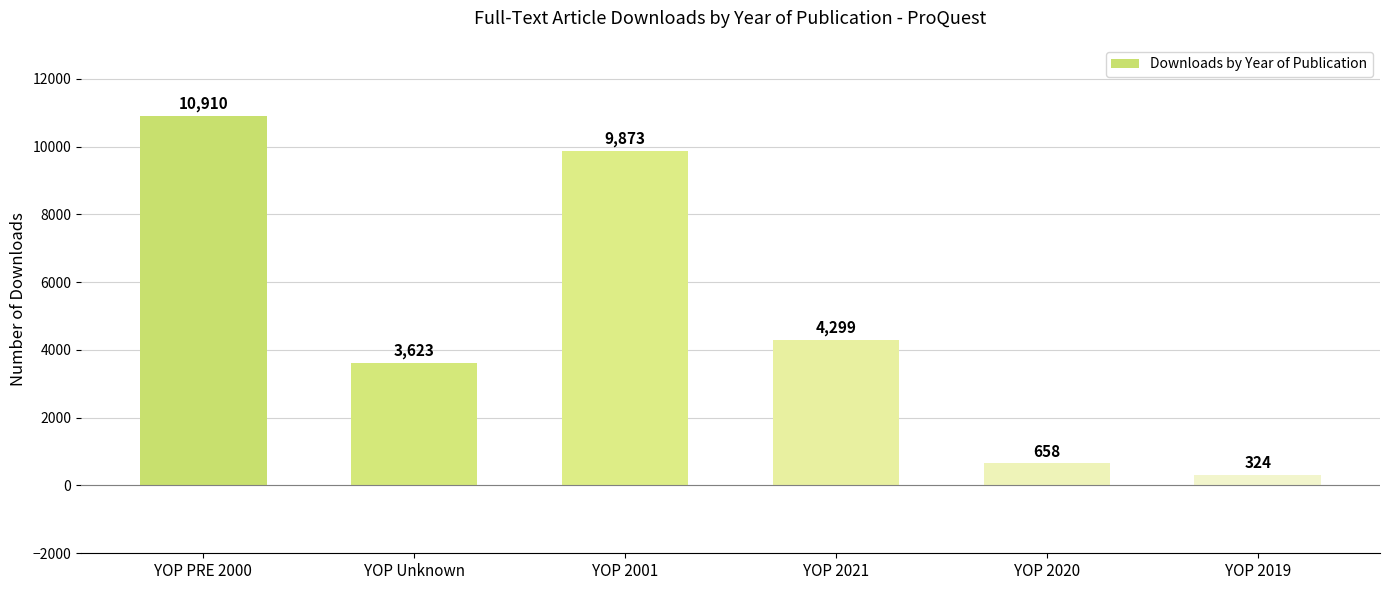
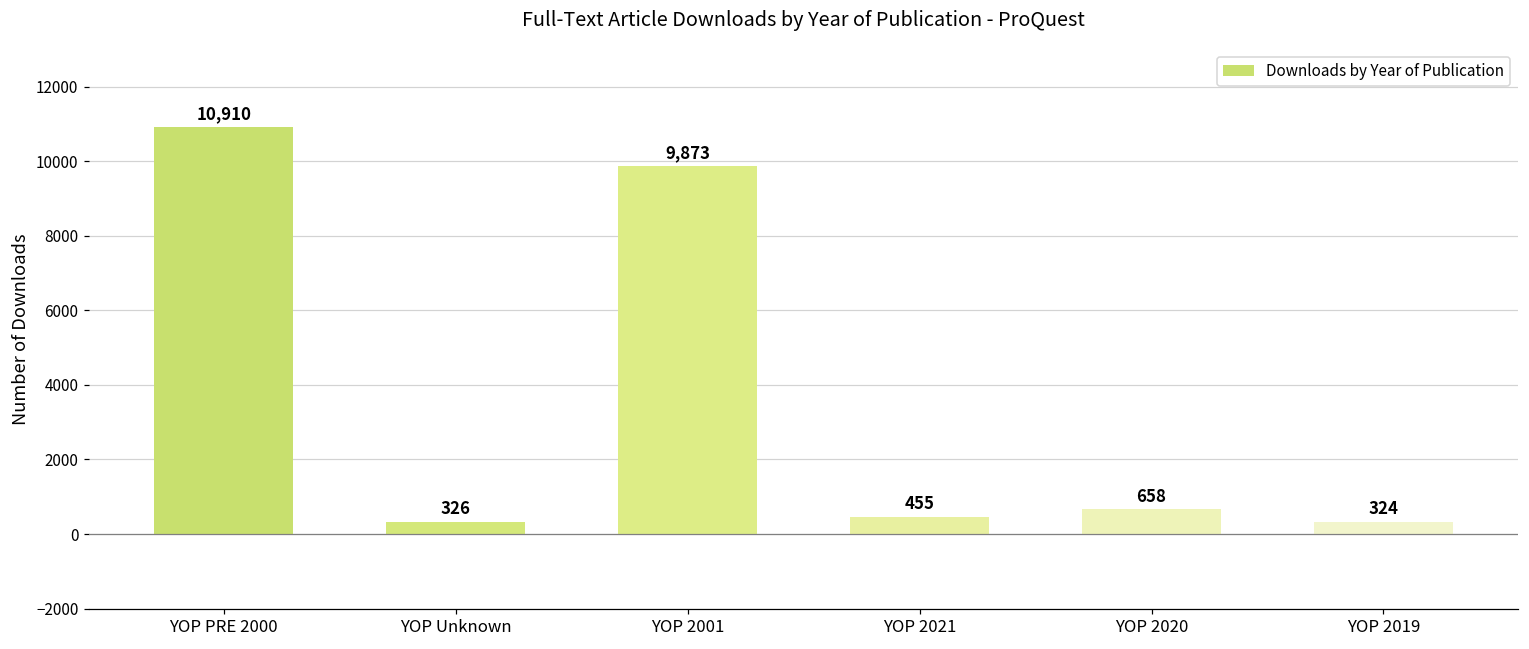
YOP Unknown: 3,623 -> 326
YOP 2021: 4,299 -> 455
